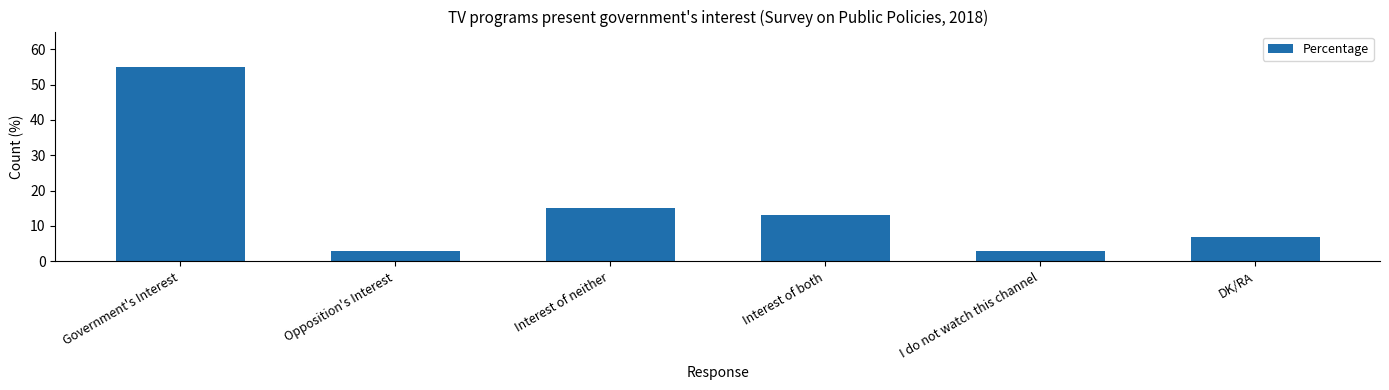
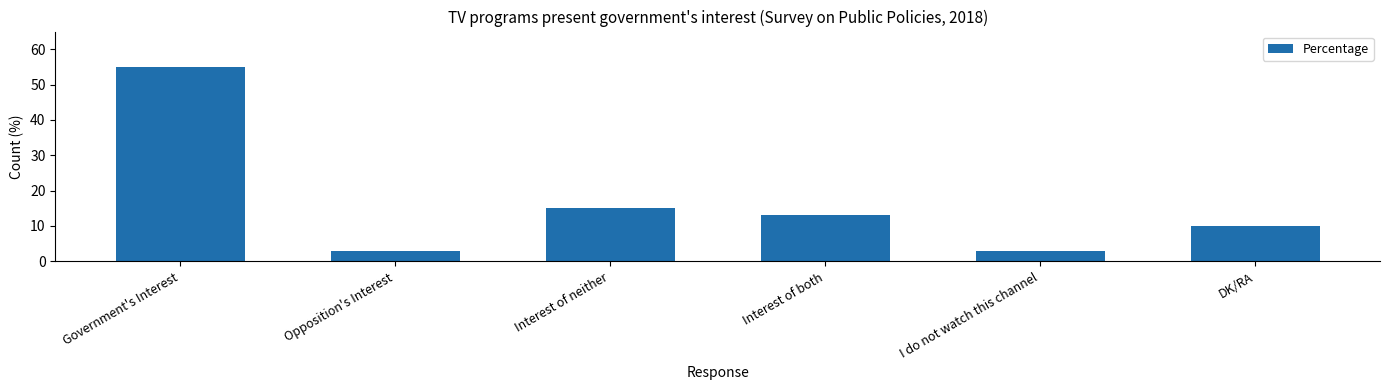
DK/RA: 7 -> 10
